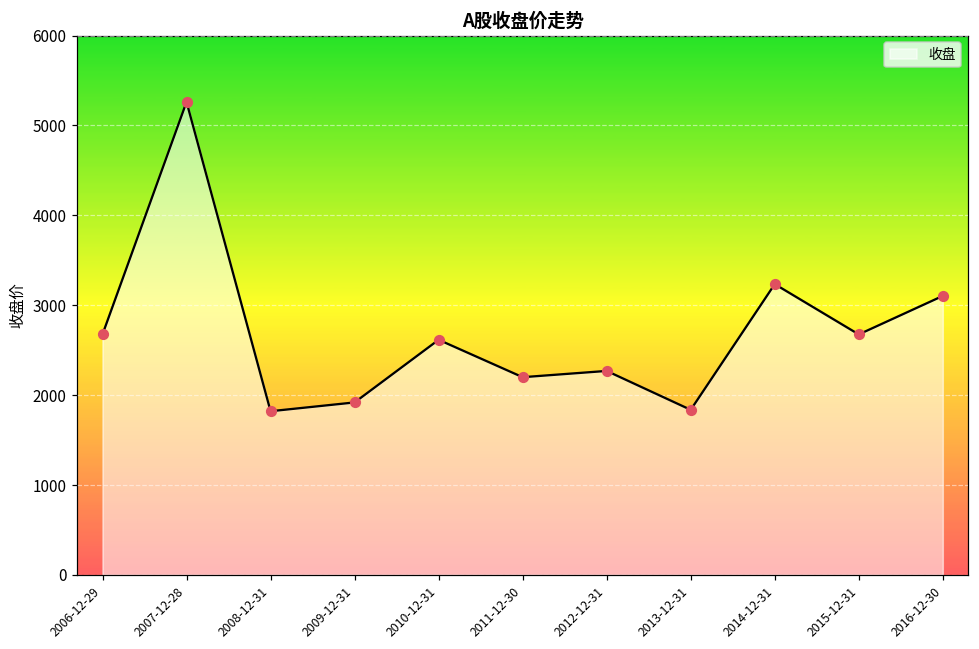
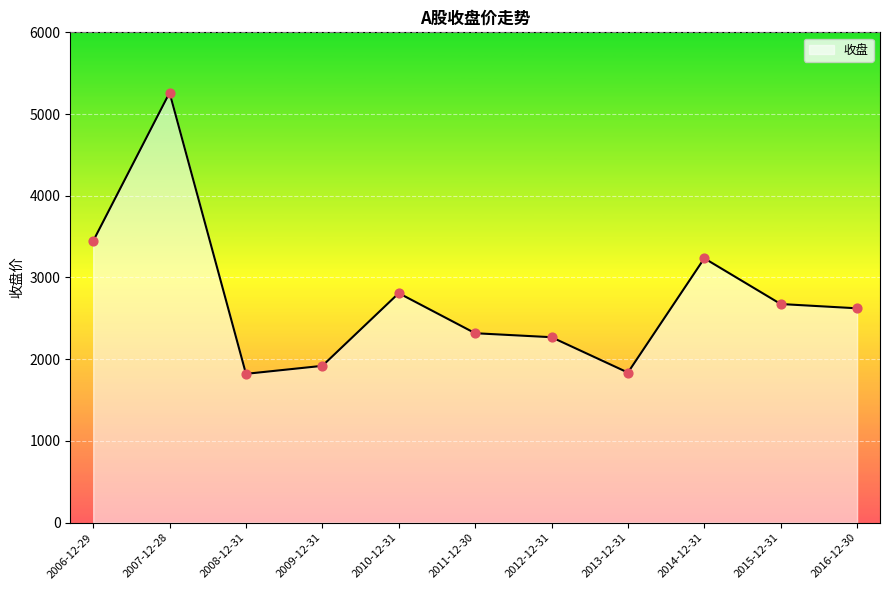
2006-12-29: 2700 -> 3400
2010-12-31: 2600 -> 2800
2011-12-30: 2200 -> 2300
2016-12-30: 3100 -> 2600
